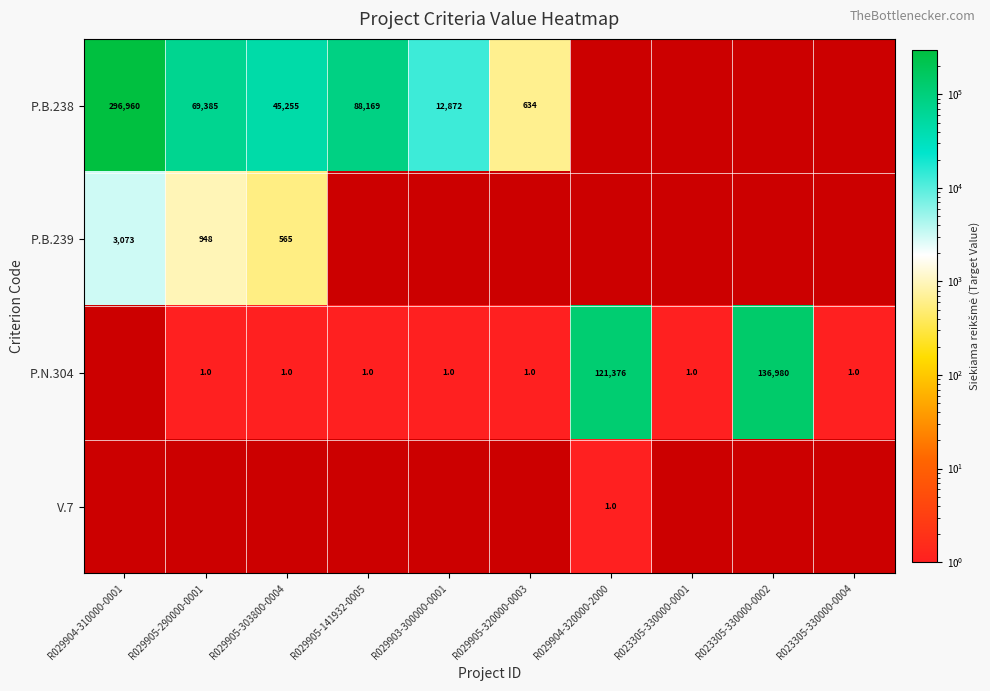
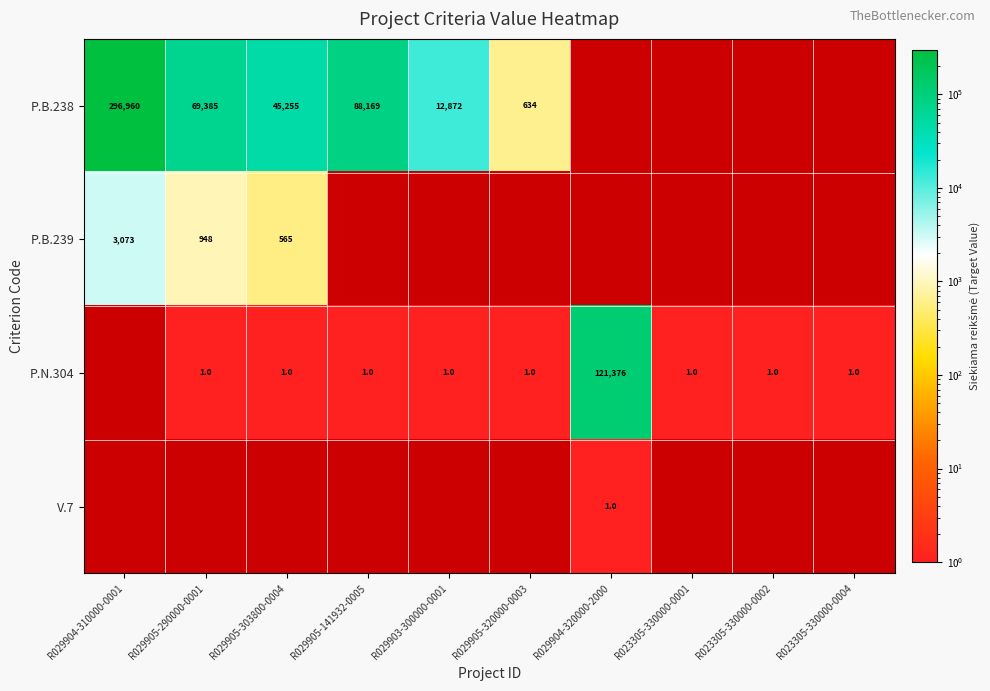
P.N.304, R023305-330000-0002: 136,980 -> 1.0
